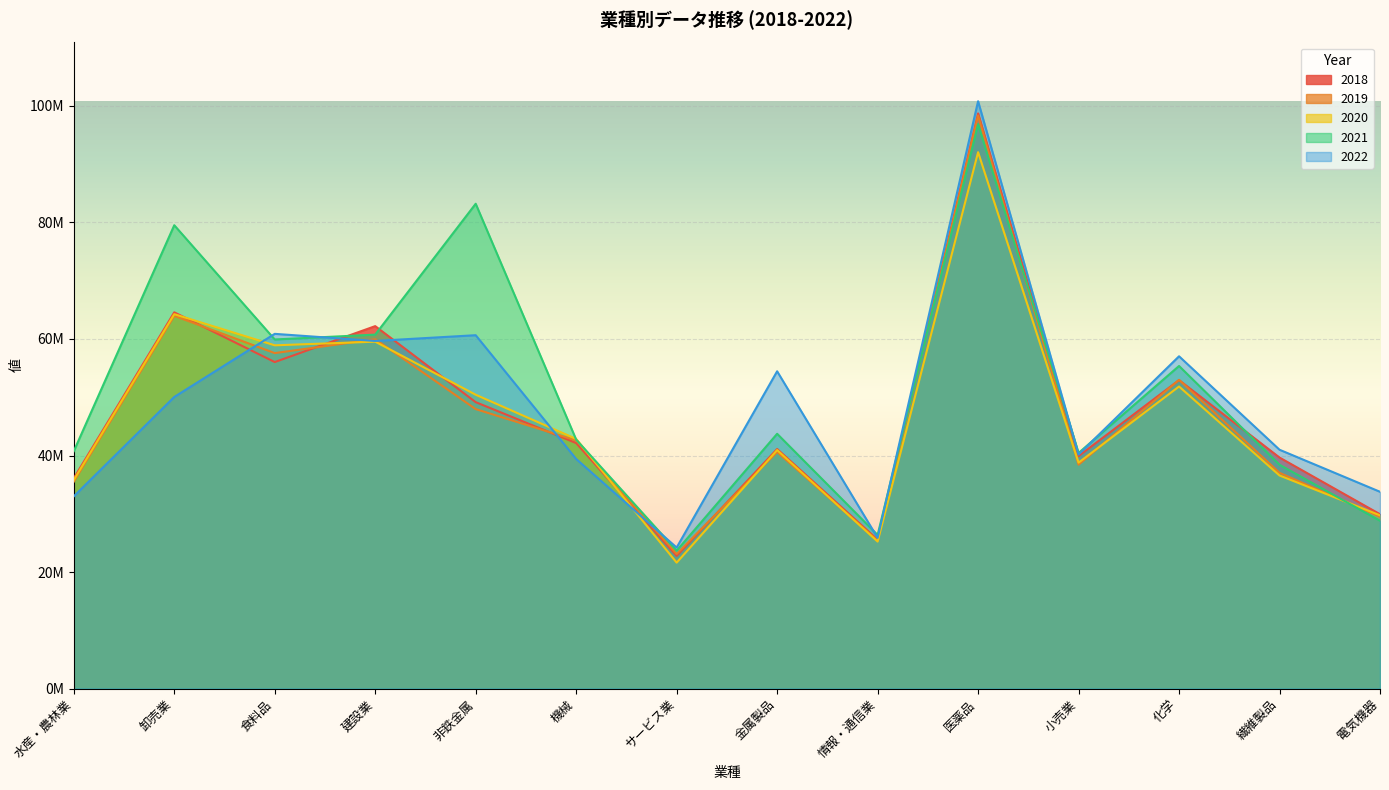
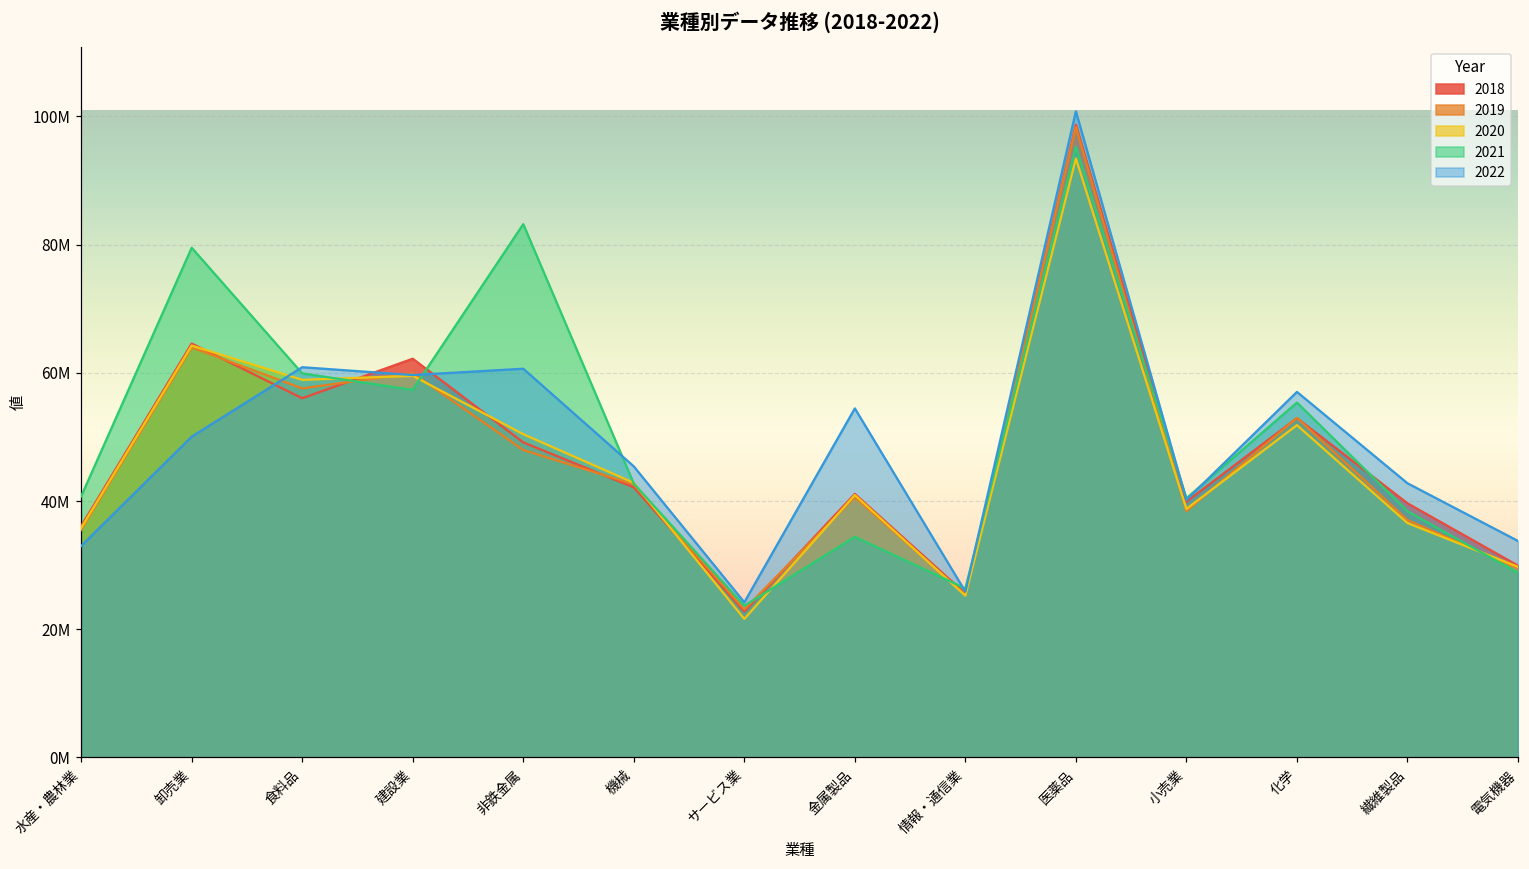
2021, 建設業: 61000000 -> 57000000
2022, 機械: 39000000 -> 45000000
2021, 金属製品: 44000000 -> 34000000
2020, 医薬品: 92000000 -> 93000000
2021, 医薬品: 97000000 -> 95000000
2022, 繊維製品: 41000000 -> 43000000
